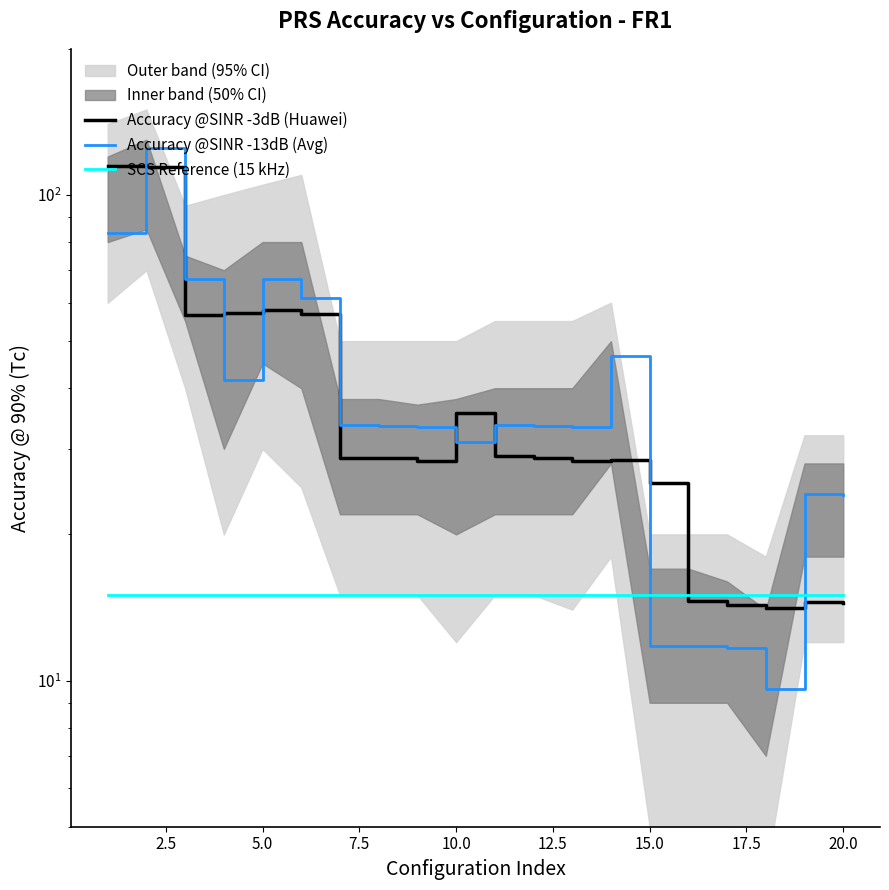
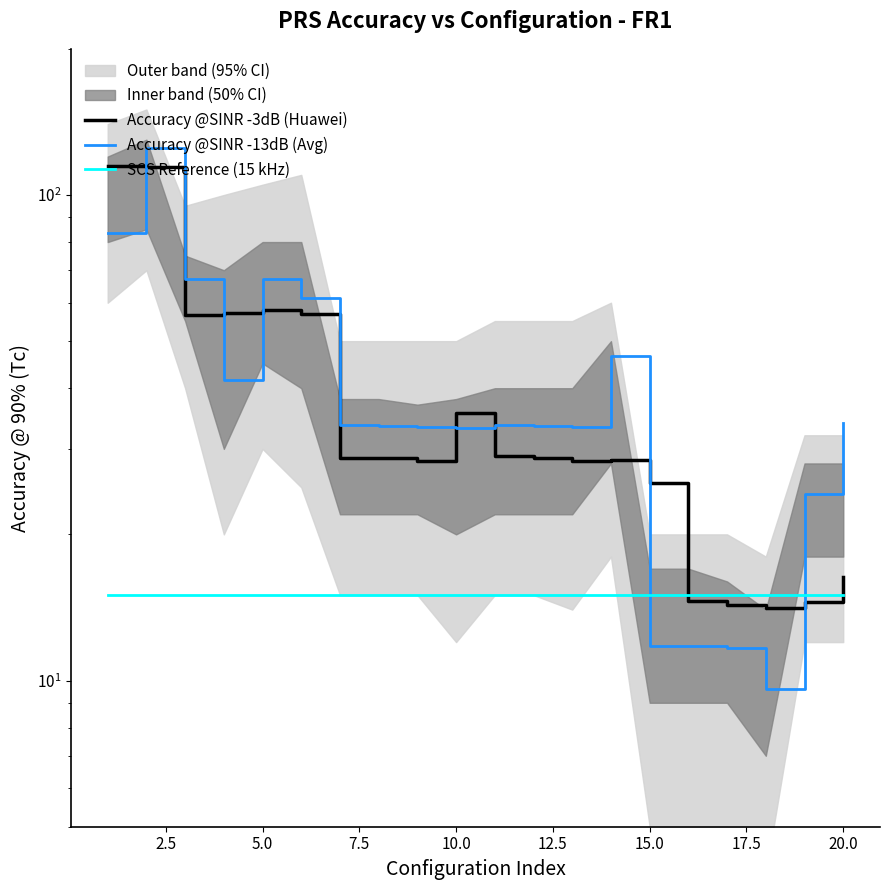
Accuracy @SINR -13dB (Avg), 10.0: 31 -> 33
Accuracy @SINR -3dB (Huawei), 20.0: 14.5 -> 16.3
Accuracy @SINR -13dB (Avg), 20.0: 24 -> 34
